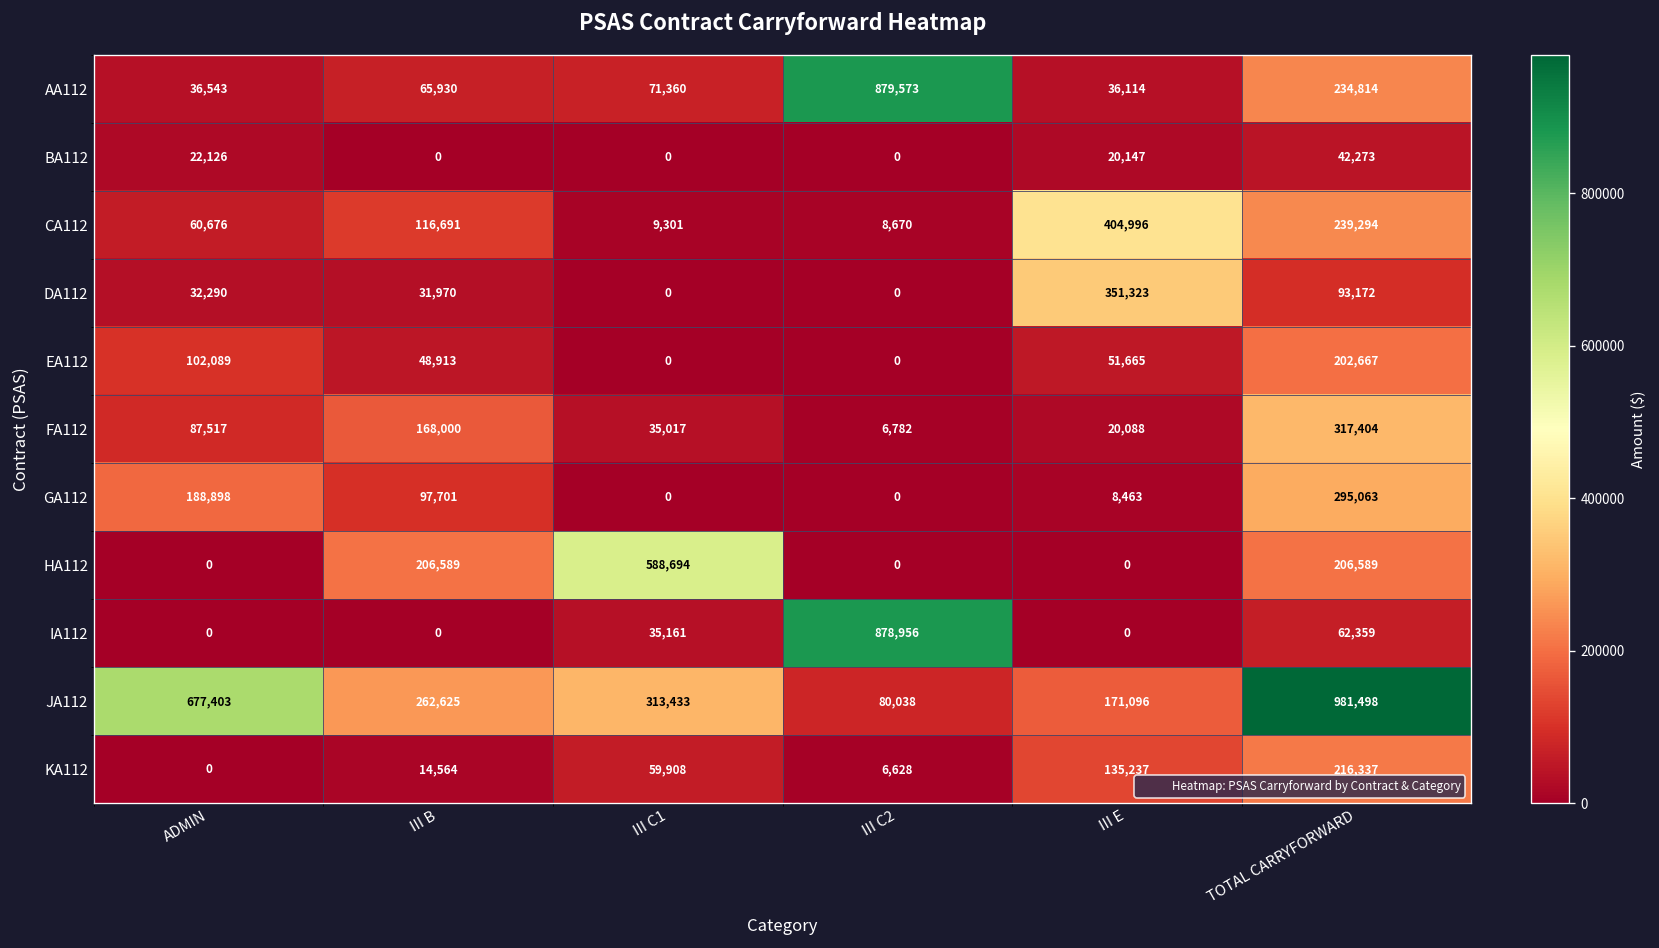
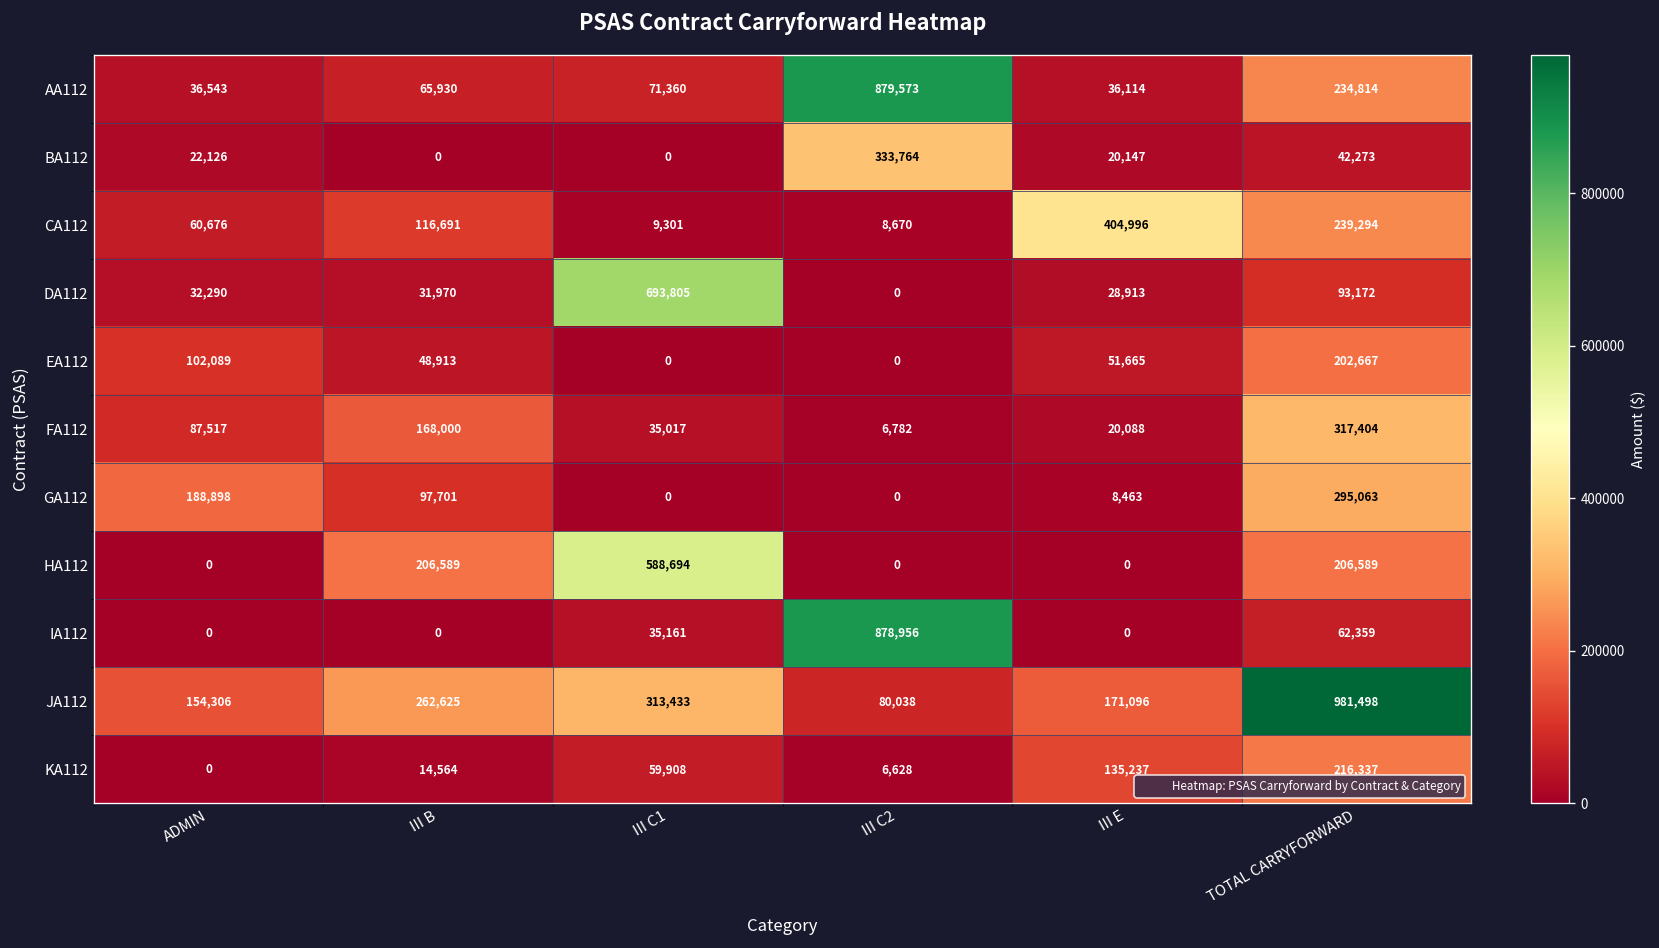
BA112, III C2: 0 -> 333,764
DA112, III C1: 0 -> 693,805
DA112, III E: 351,323 -> 28,913
JA112, ADMIN: 677,403 -> 154,306
